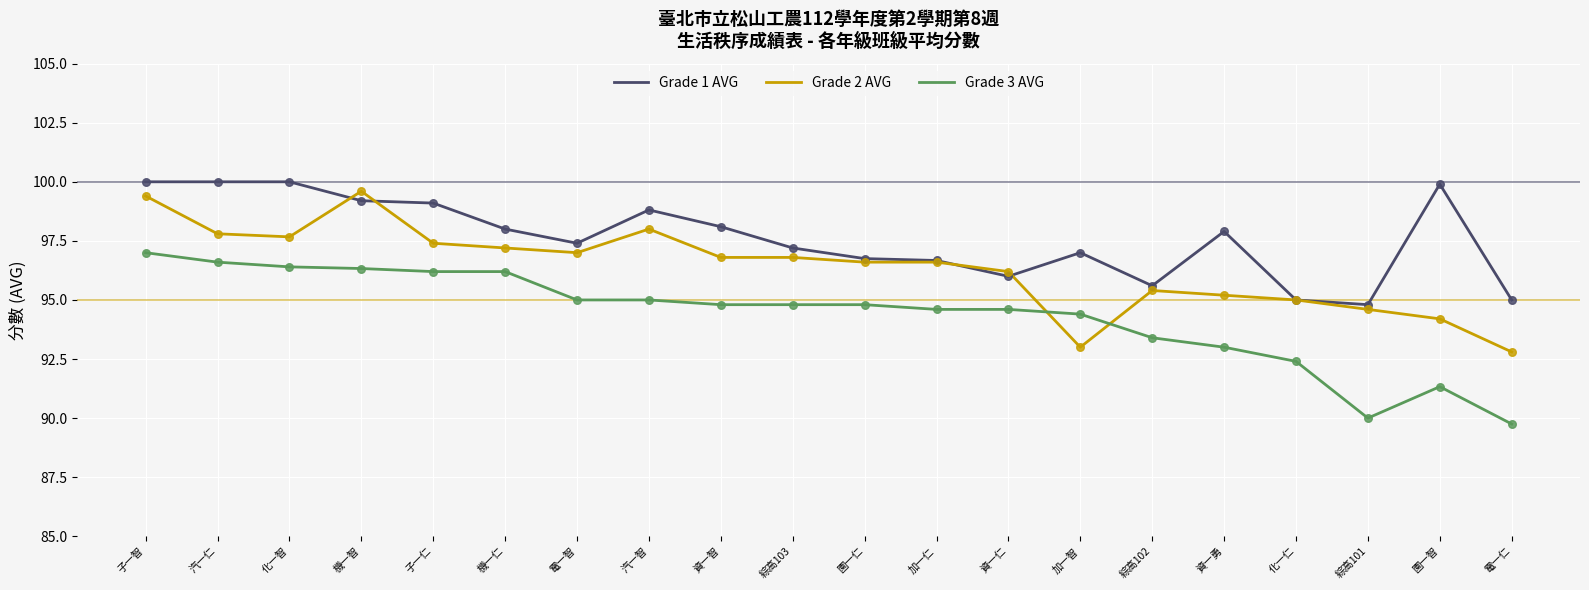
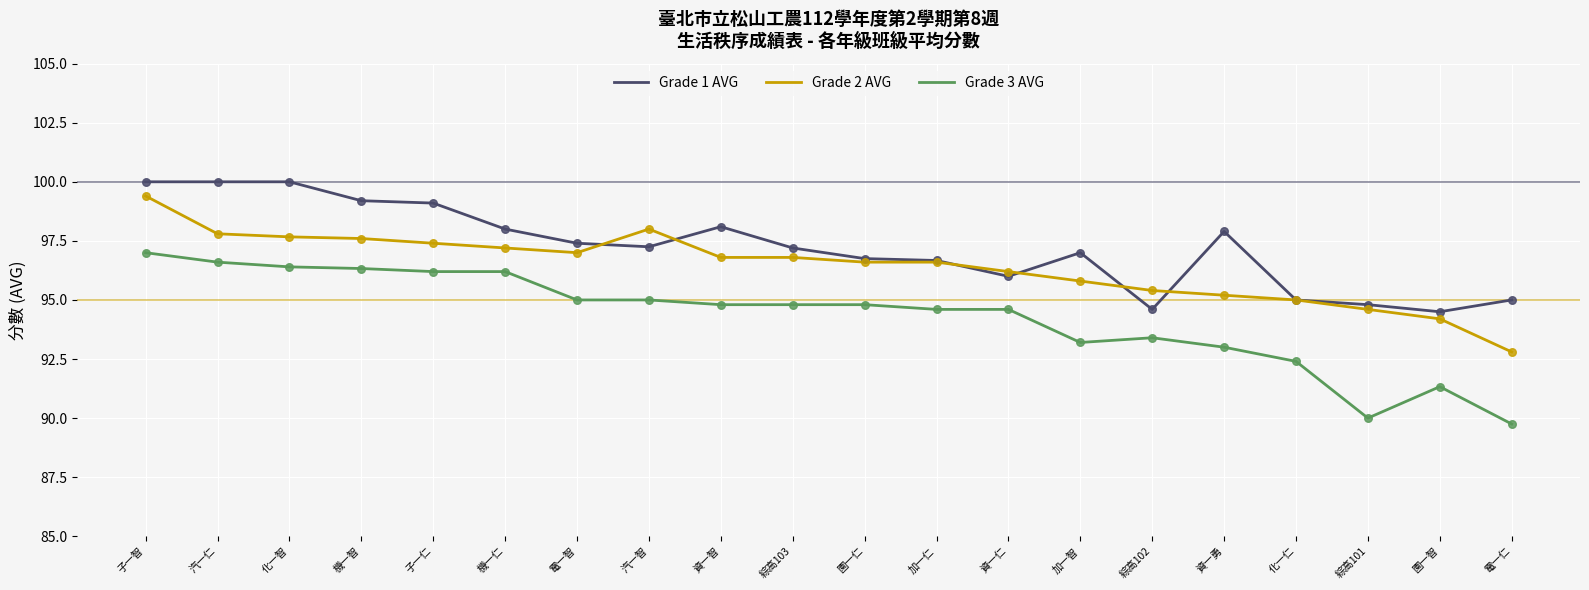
Grade 2 AVG, 機一智: 99.6 -> 97.6
Grade 1 AVG, 汽一智: 98.8 -> 97.3
Grade 2 AVG, 加一智: 93.0 -> 95.8
Grade 3 AVG, 加一智: 94.4 -> 93.2
Grade 1 AVG, 綜高102: 95.6 -> 94.6
Grade 1 AVG, 園一智: 99.9 -> 94.5
